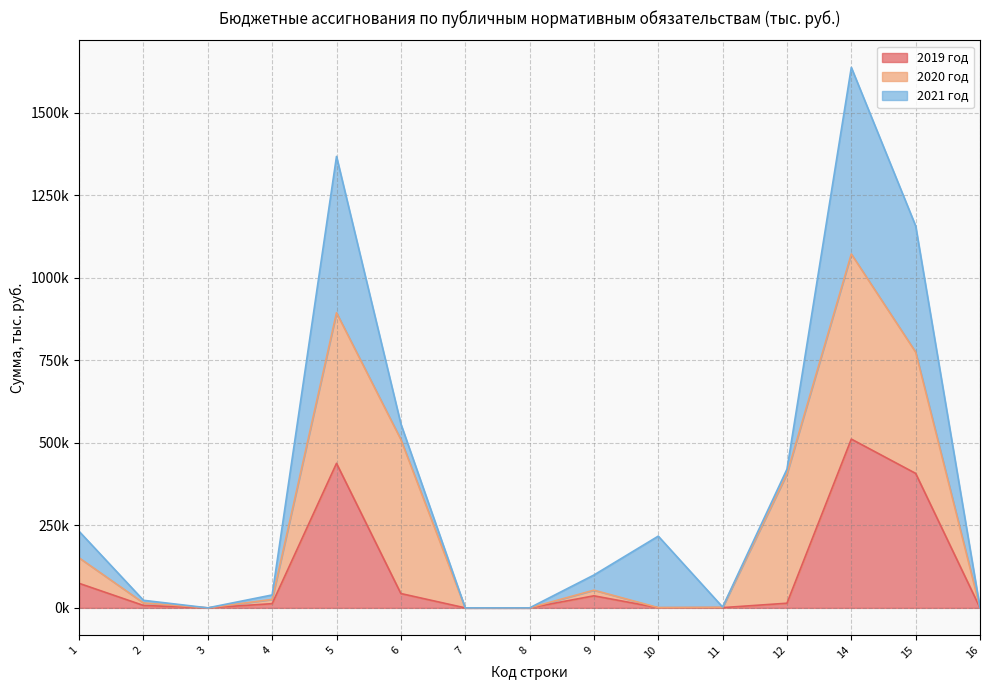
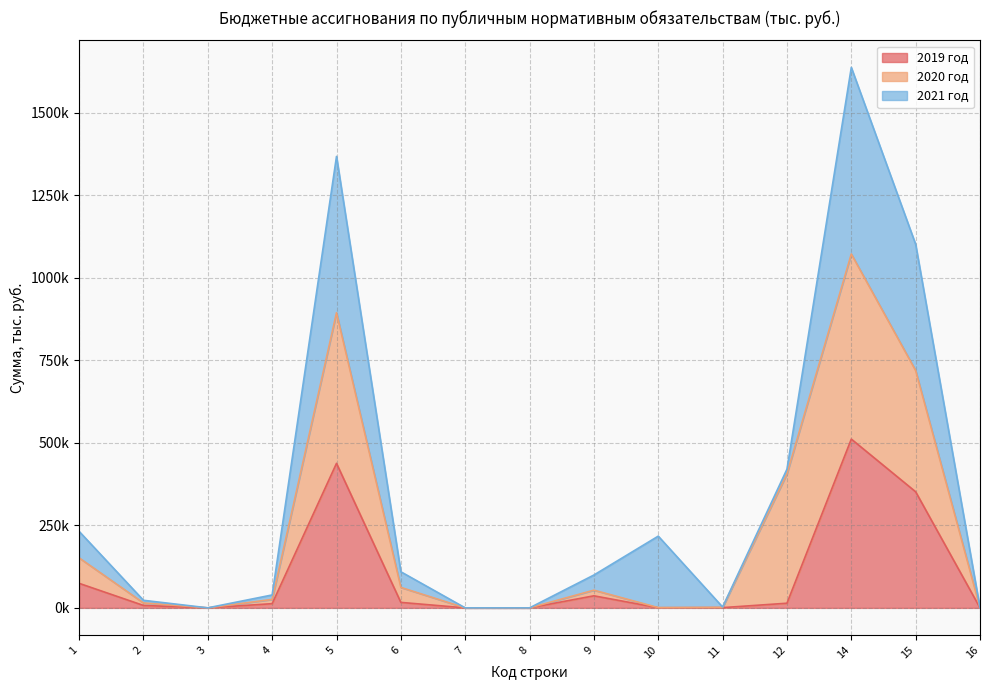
2019 год, 6: 40000 -> 20000
2020 год, 6: 470000 -> 50000
2019 год, 15: 410000 -> 350000
